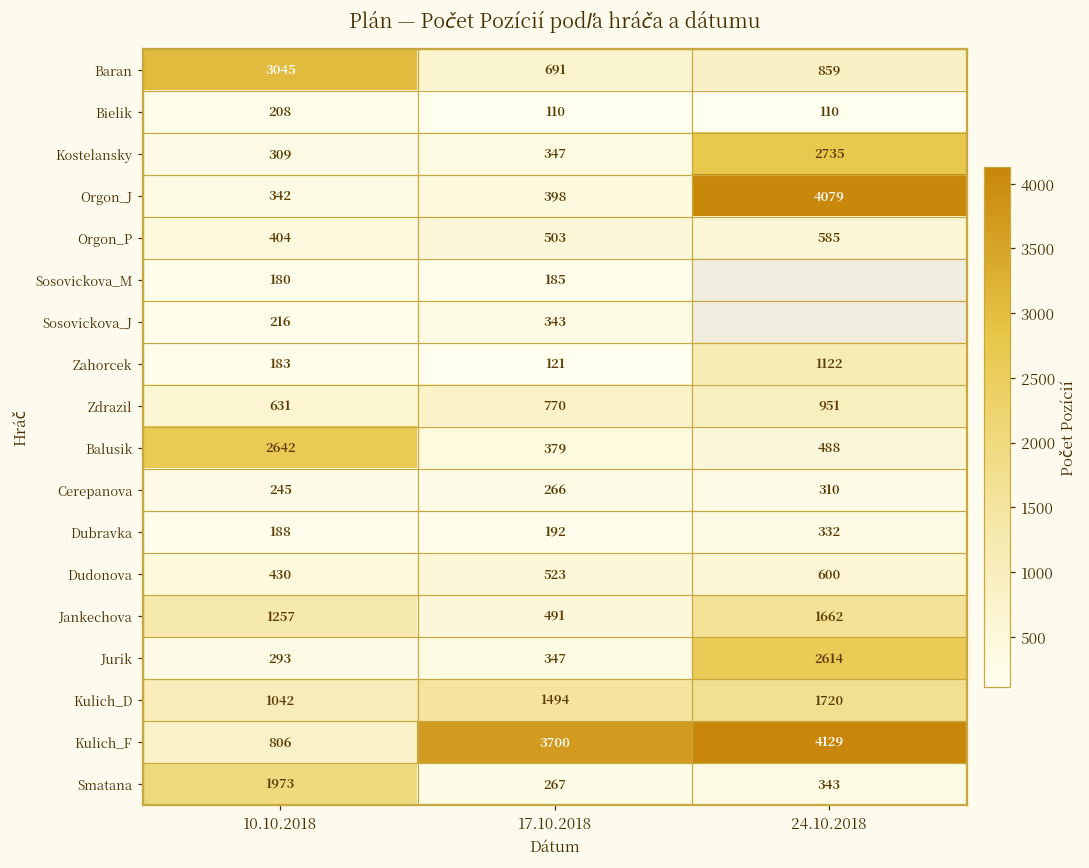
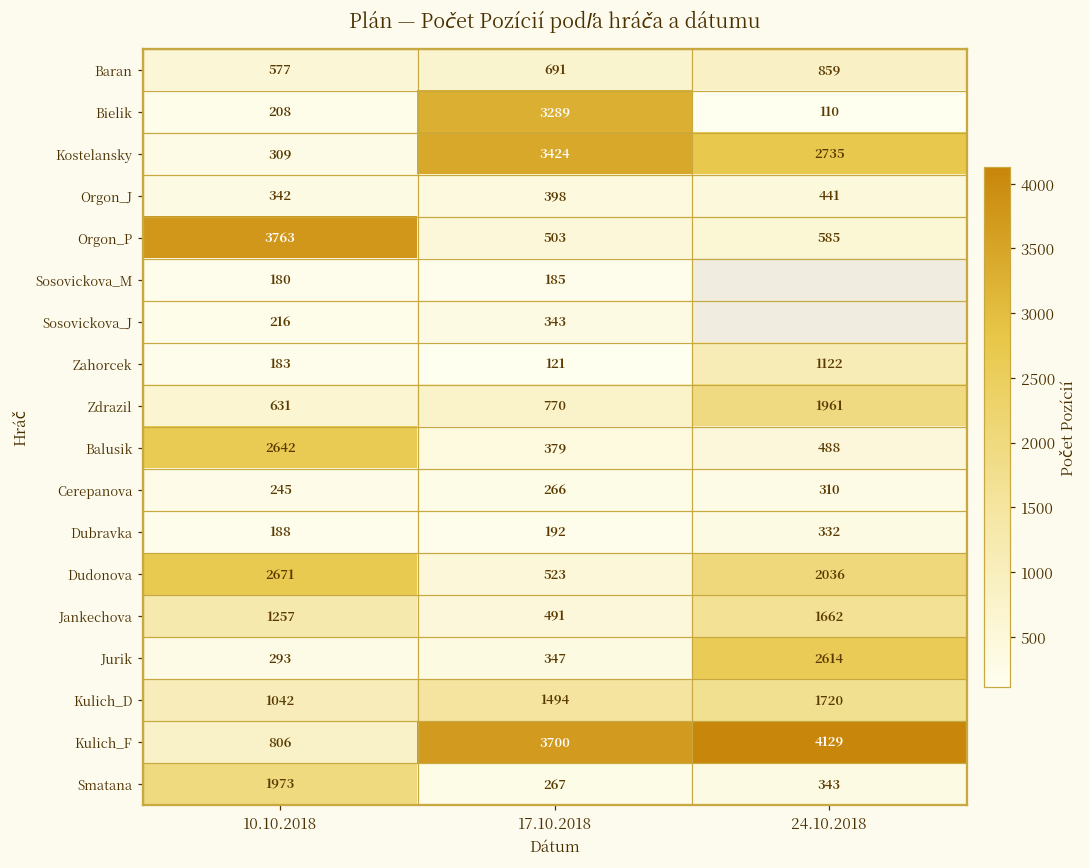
Baran, 10.10.2018: 3045 -> 577
Bielik, 17.10.2018: 110 -> 3289
Kostelansky, 17.10.2018: 347 -> 3424
Orgon_J, 24.10.2018: 4079 -> 441
Orgon_P, 10.10.2018: 404 -> 3763
Zdrazil, 24.10.2018: 951 -> 1961
Dudonova, 10.10.2018: 430 -> 2671
Dudonova, 24.10.2018: 600 -> 2036
